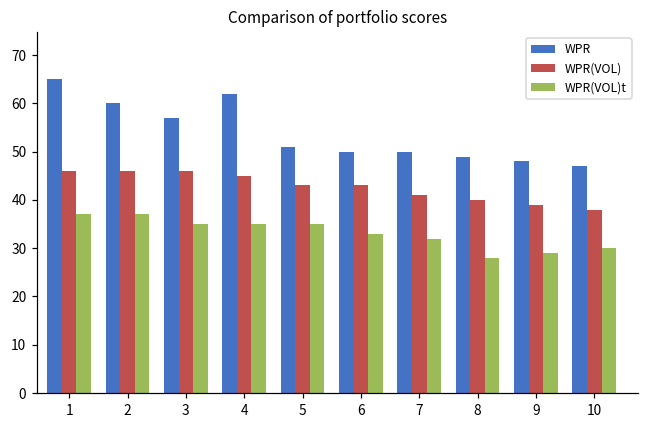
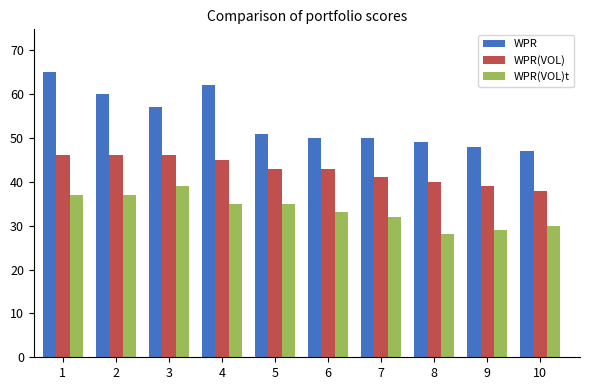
WPR(VOL)t, 3: 35 -> 39
